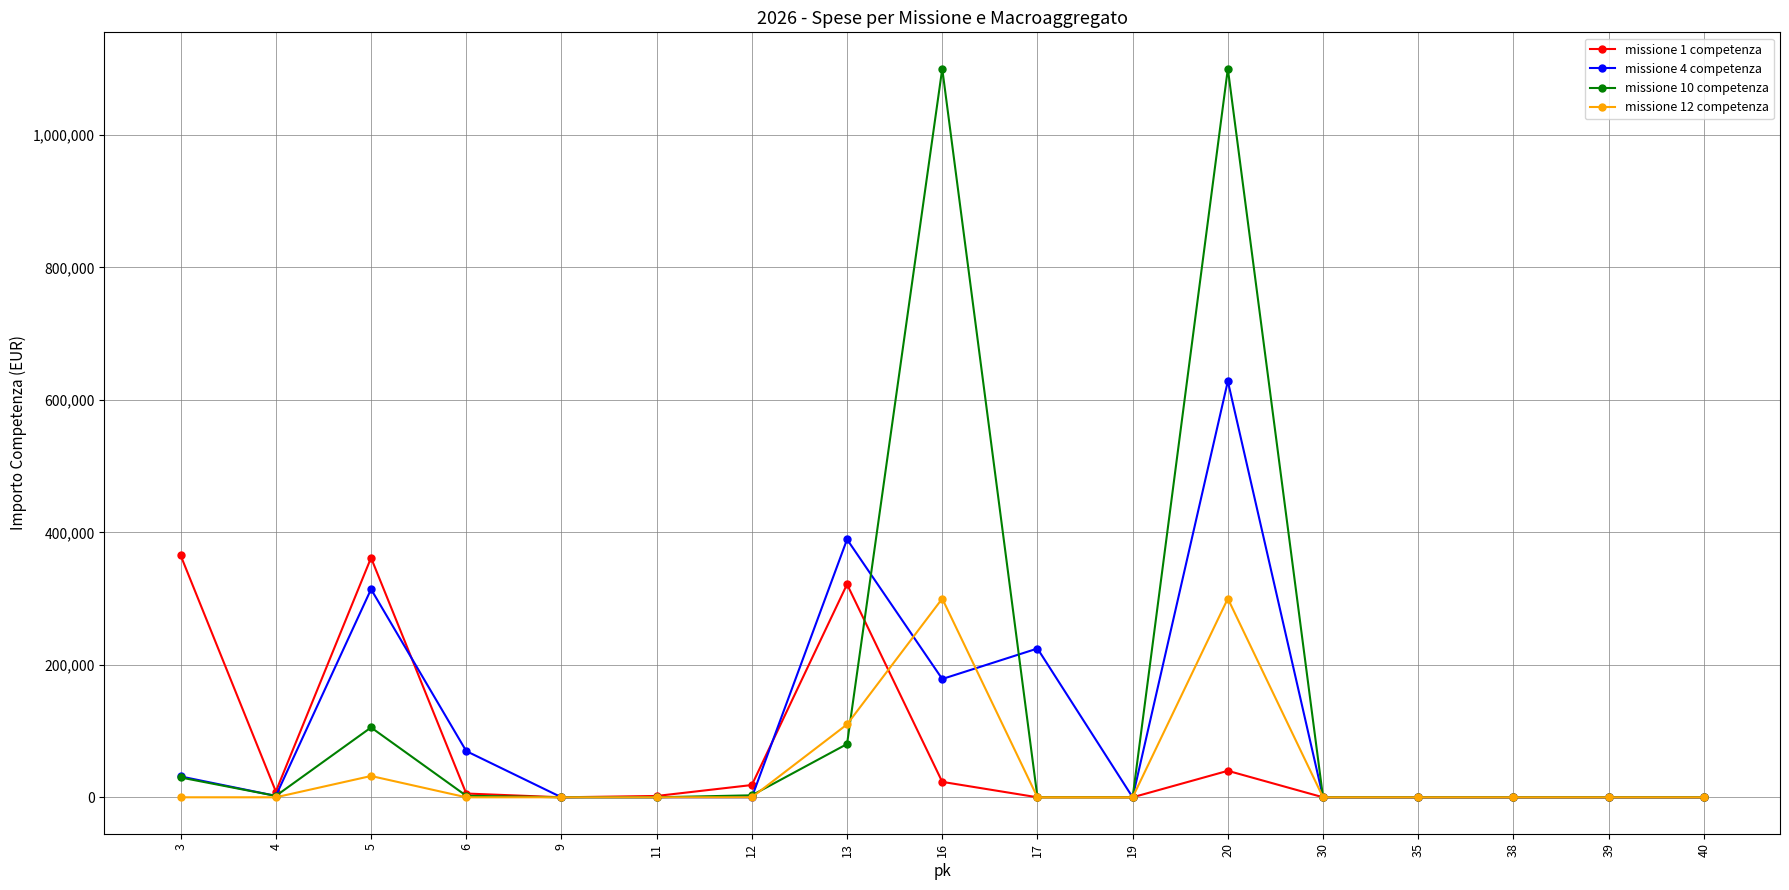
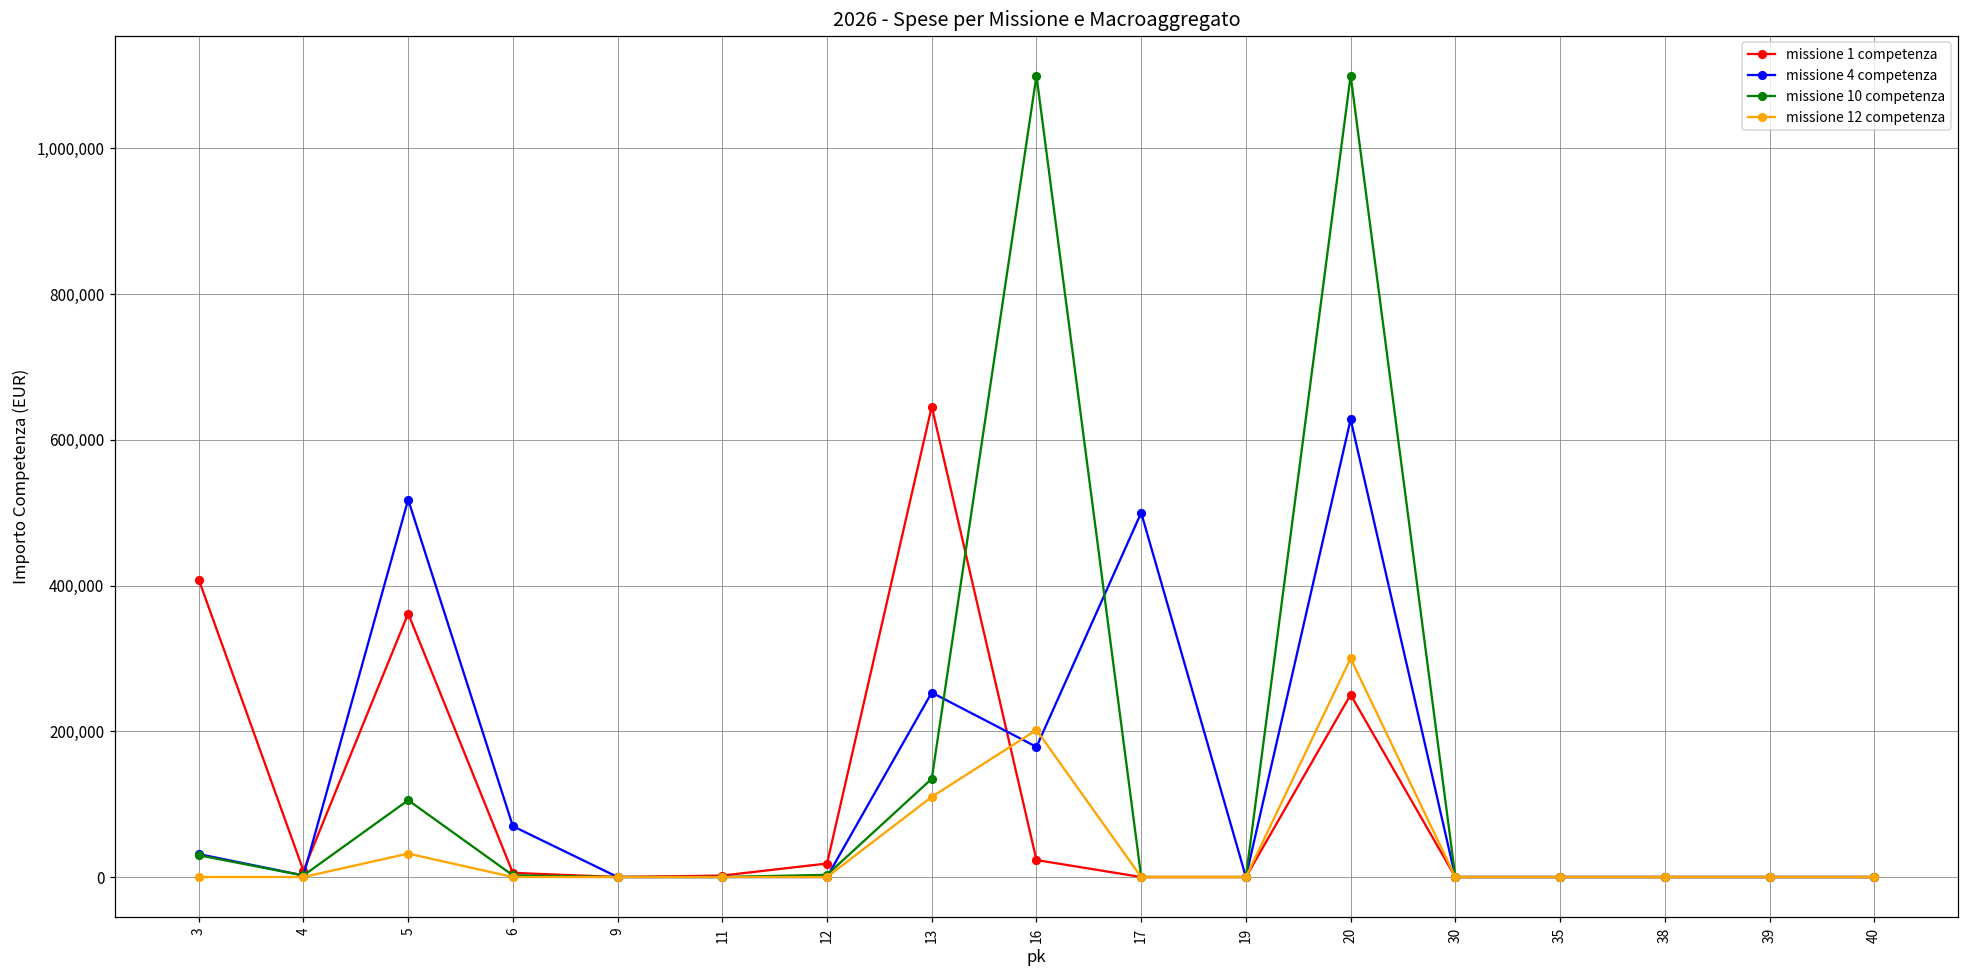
missione 1 competenza, 3: 370,000 -> 410,000
missione 4 competenza, 5: 310,000 -> 520,000
missione 1 competenza, 13: 320,000 -> 650,000
missione 4 competenza, 13: 390,000 -> 250,000
missione 10 competenza, 13: 80,000 -> 130,000
missione 12 competenza, 16: 300,000 -> 200,000
missione 4 competenza, 17: 220,000 -> 500,000
missione 1 competenza, 20: 40,000 -> 250,000
